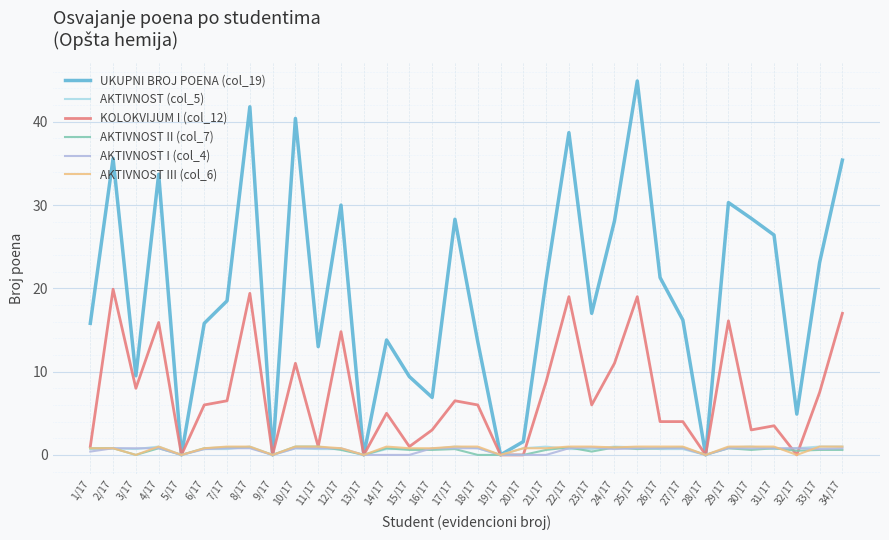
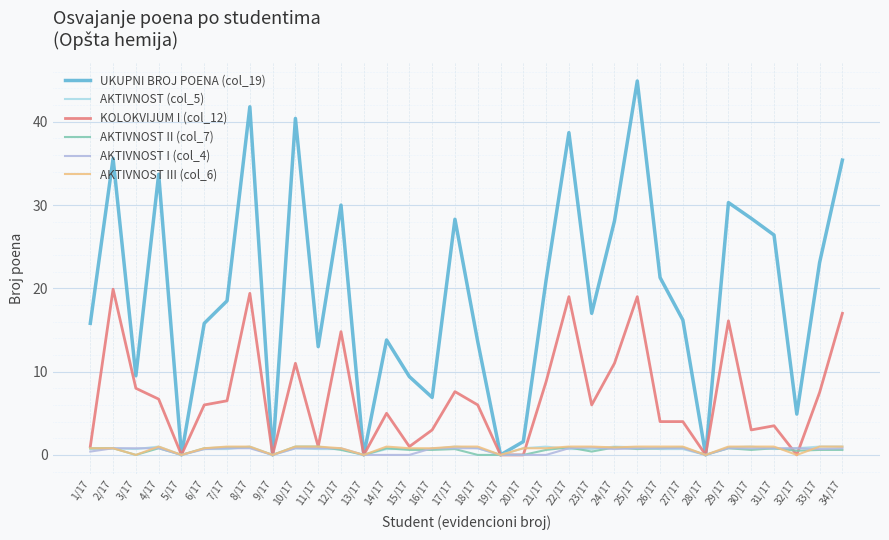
KOLOKVIJUM I (col_12), 4/17: 16 -> 7
KOLOKVIJUM I (col_12), 17/17: 7 -> 8
